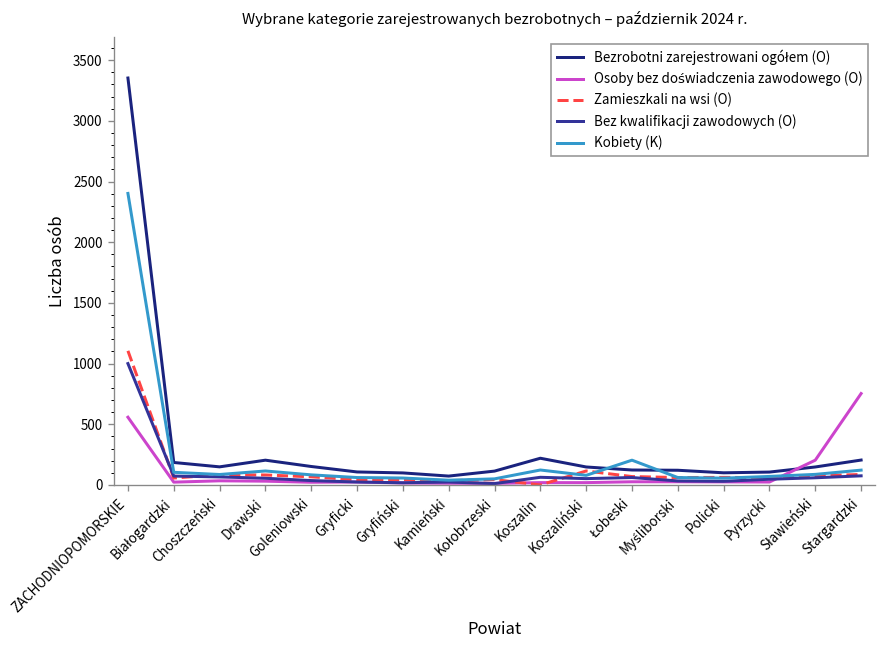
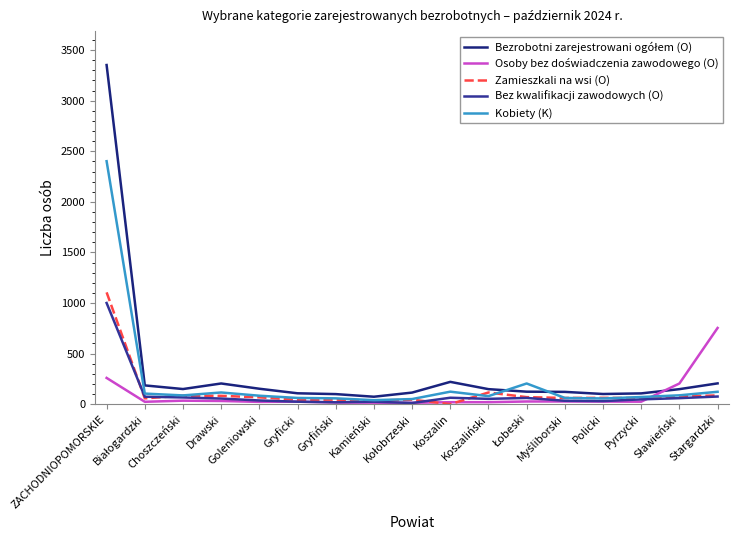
Osoby bez doświadczenia zawodowego (O), ZACHODNIOPOMORSKIE: 560 -> 260
